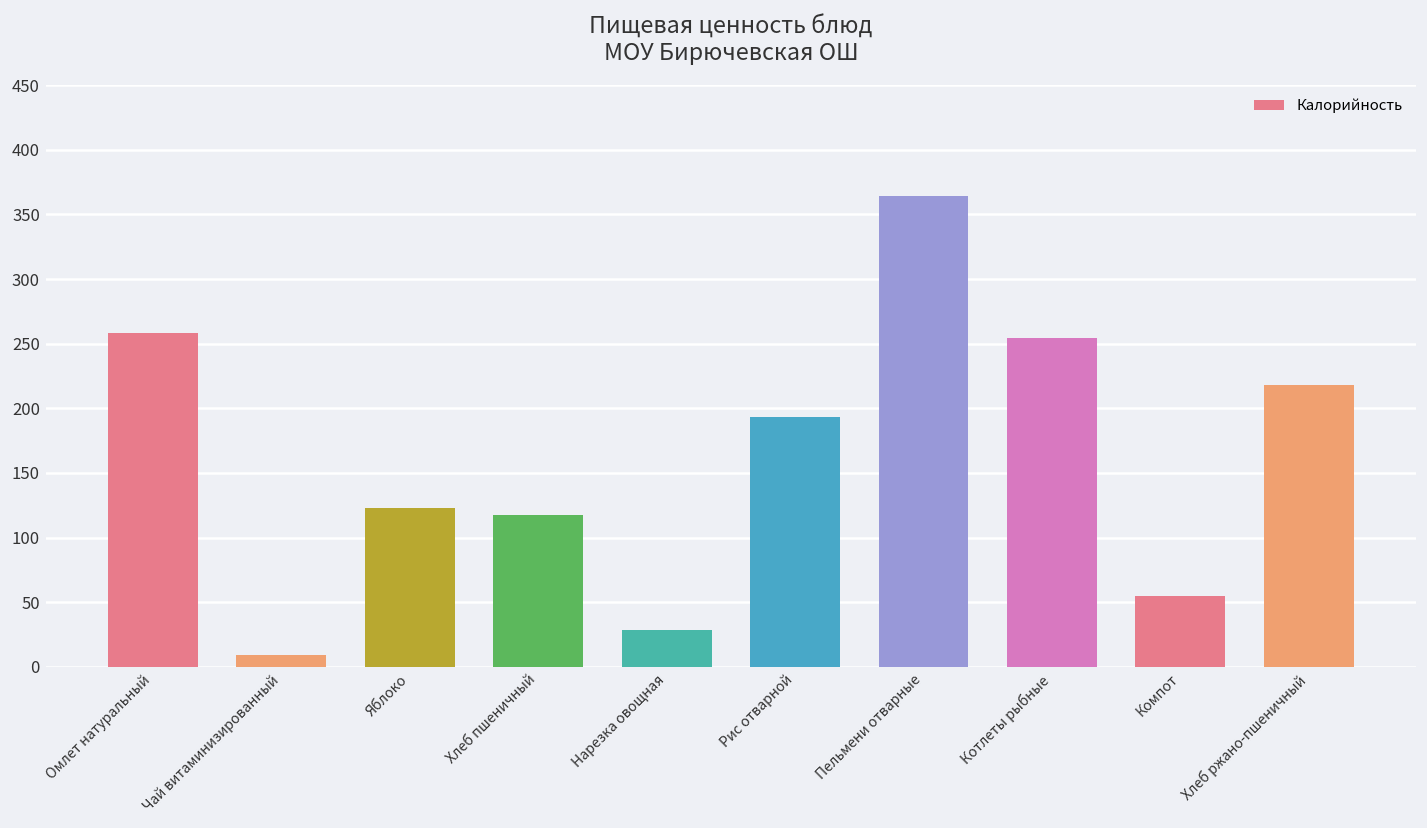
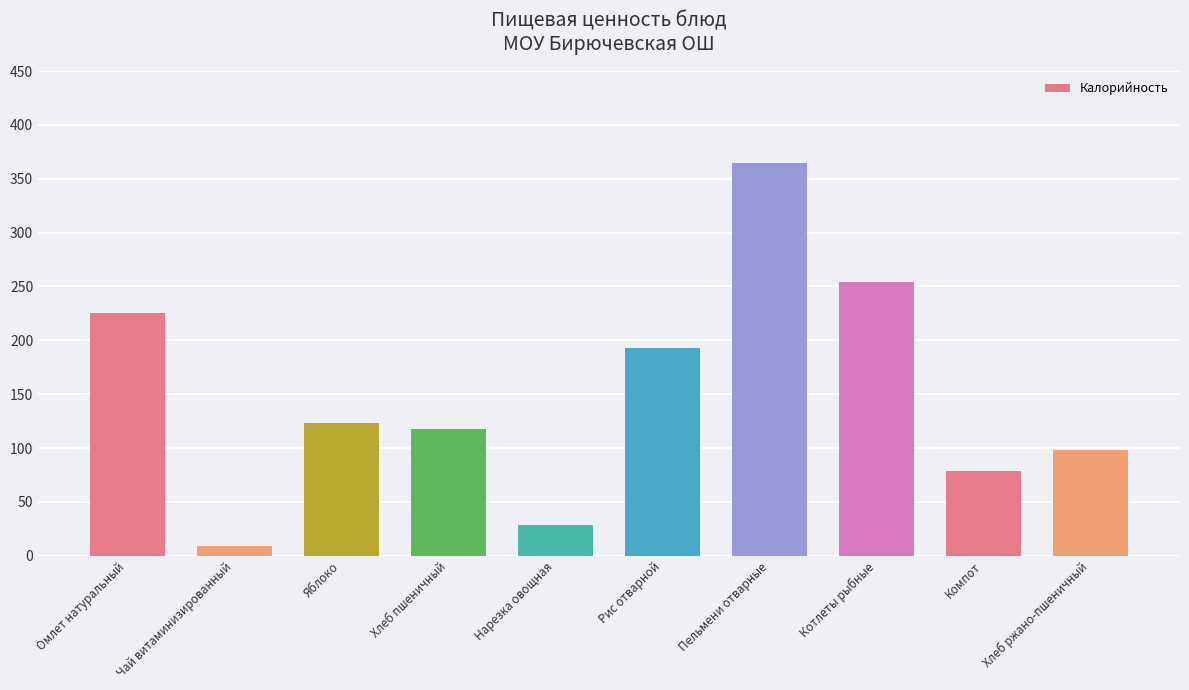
Омлет натуральный: 258 -> 226
Компот: 55 -> 79
Хлеб ржано-пшеничный: 218 -> 98
